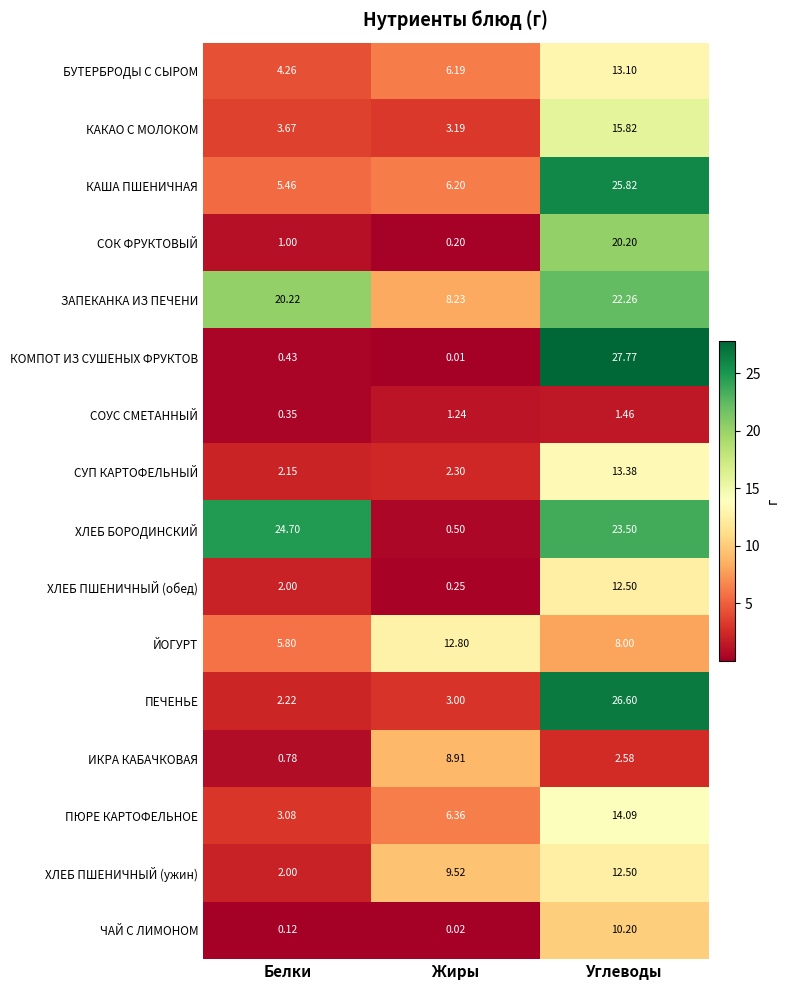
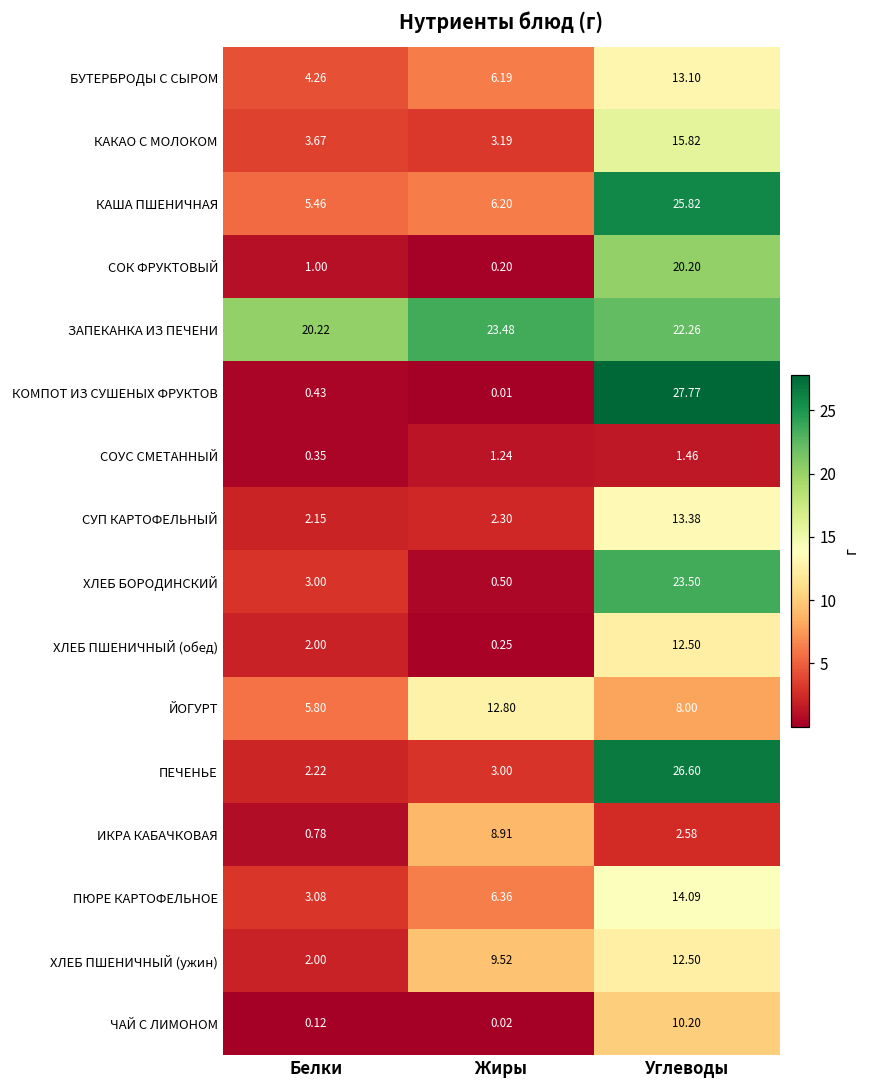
ЗАПЕКАНКА ИЗ ПЕЧЕНИ, Жиры: 8.23 -> 23.48
ХЛЕБ БОРОДИНСКИЙ, Белки: 24.70 -> 3.00
